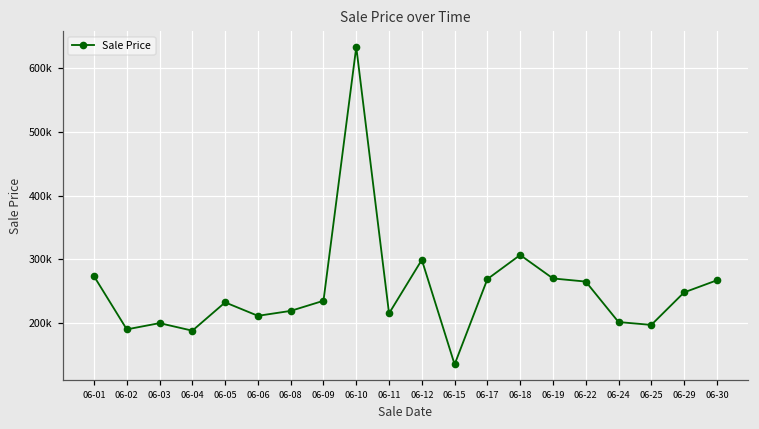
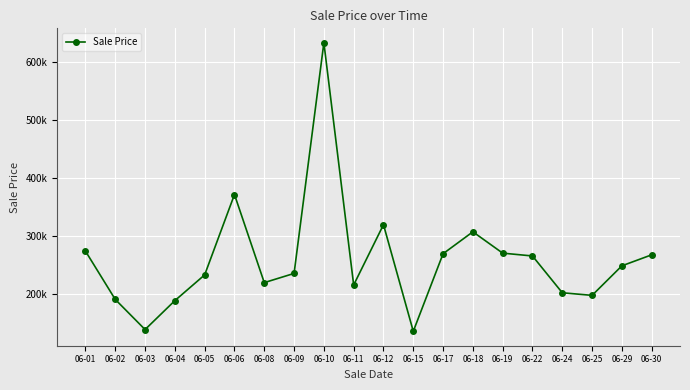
06-03: 200000 -> 140000
06-06: 210000 -> 370000
06-12: 300000 -> 320000
